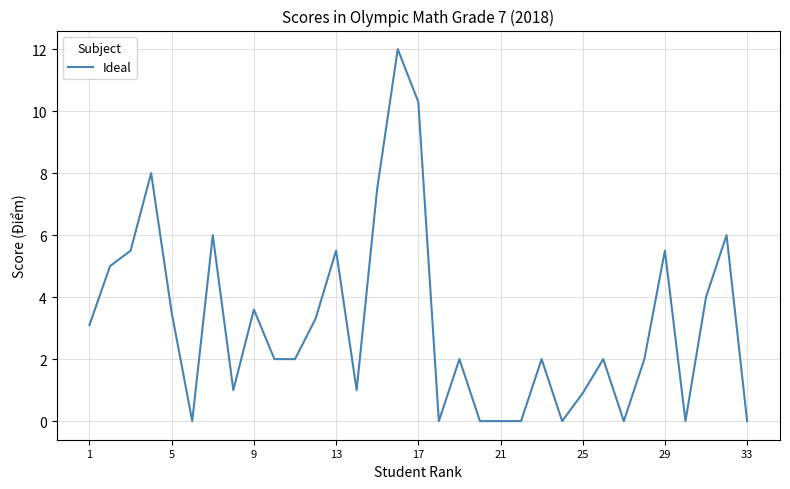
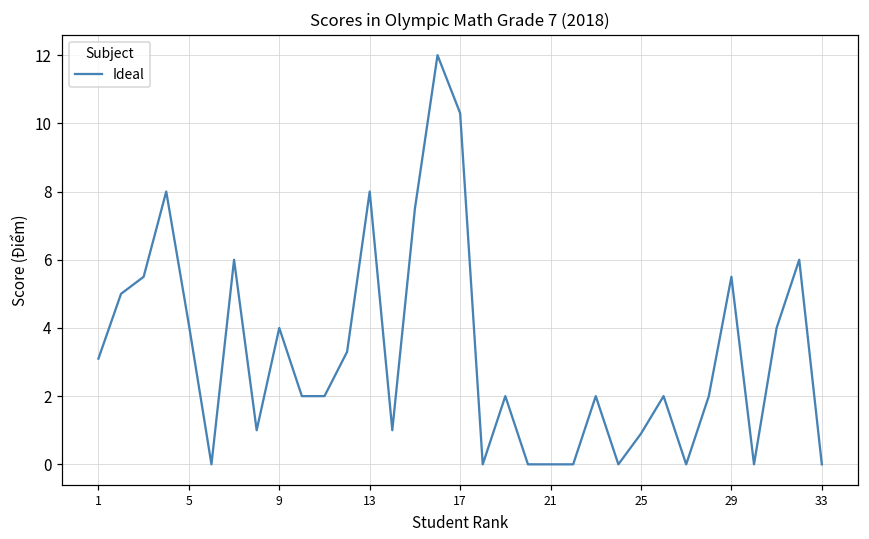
5: 3.5 -> 4.1
9: 3.6 -> 4.0
13: 5.5 -> 8.0
